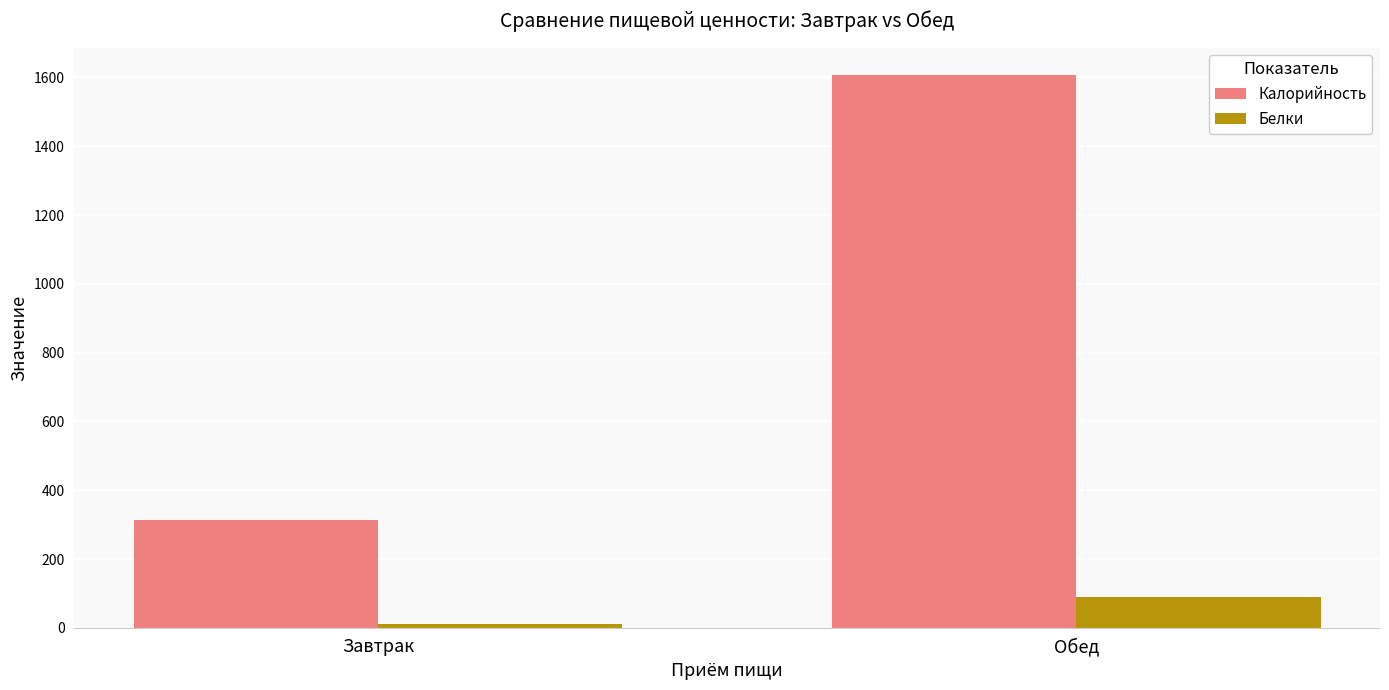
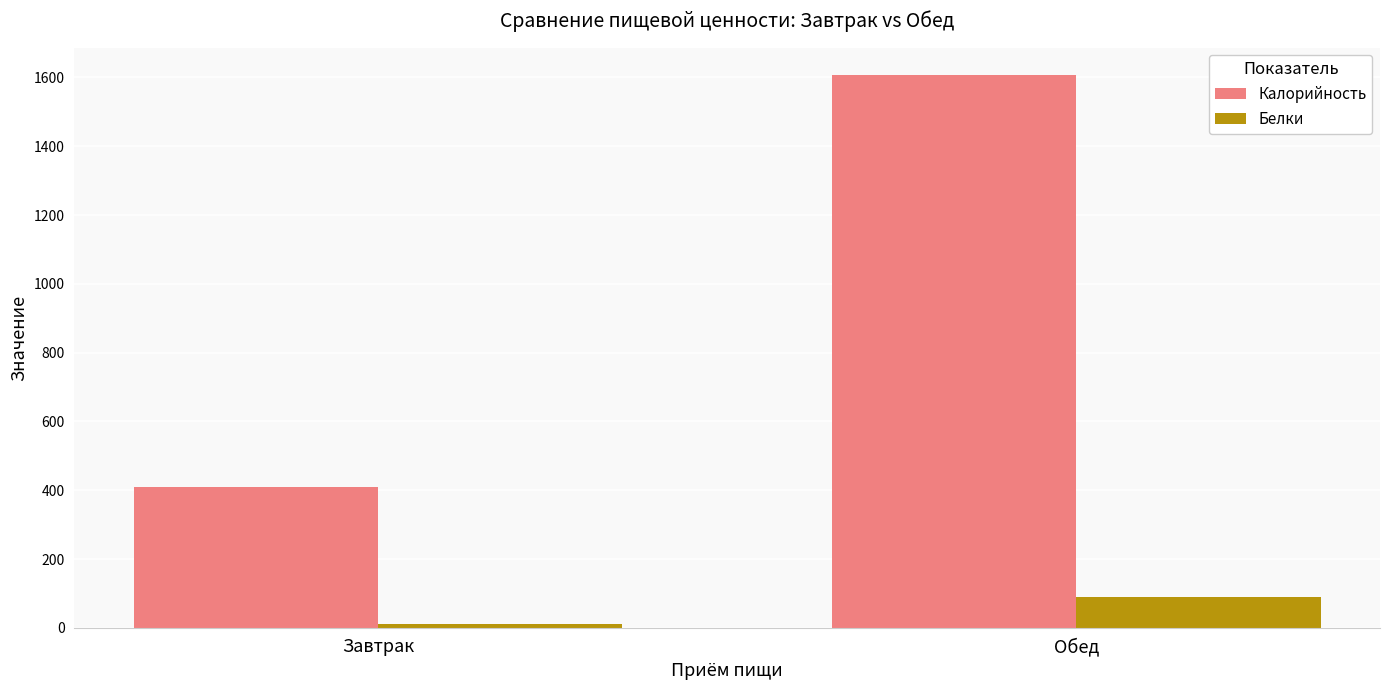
Калорийность, Завтрак: 310 -> 410
